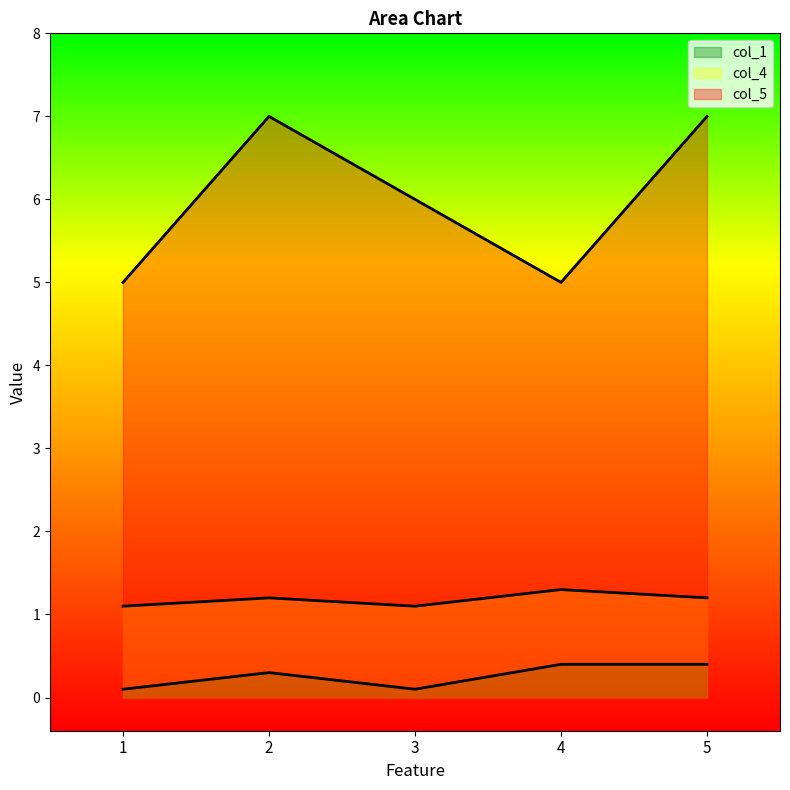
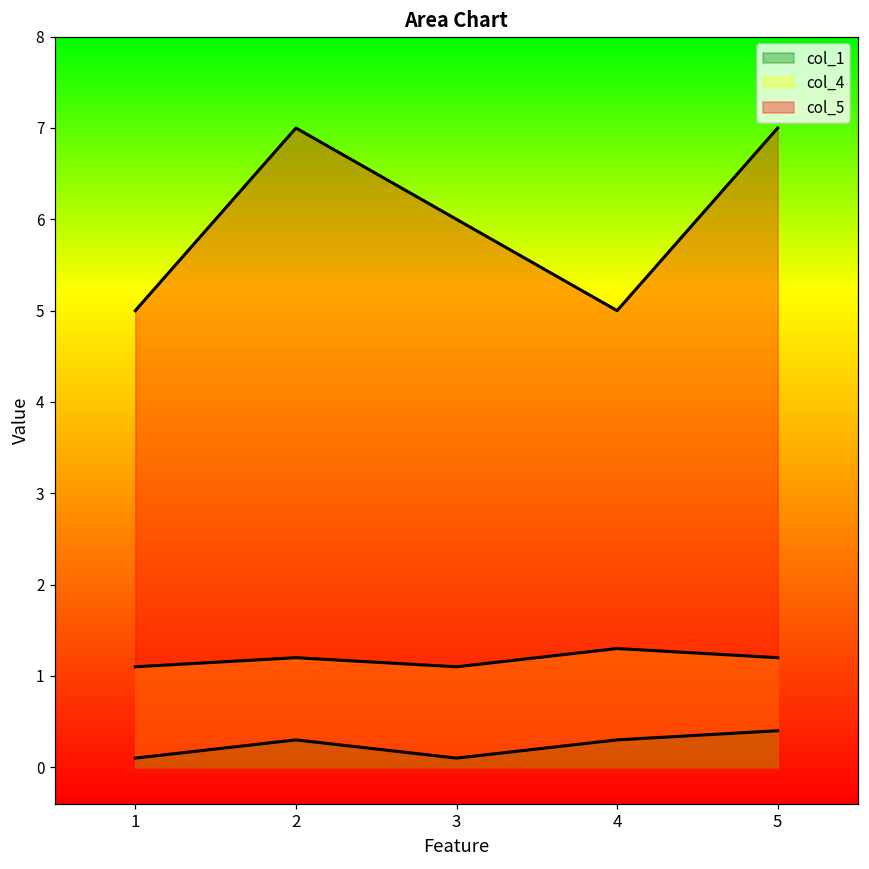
col_1, 4: 0.4 -> 0.3
